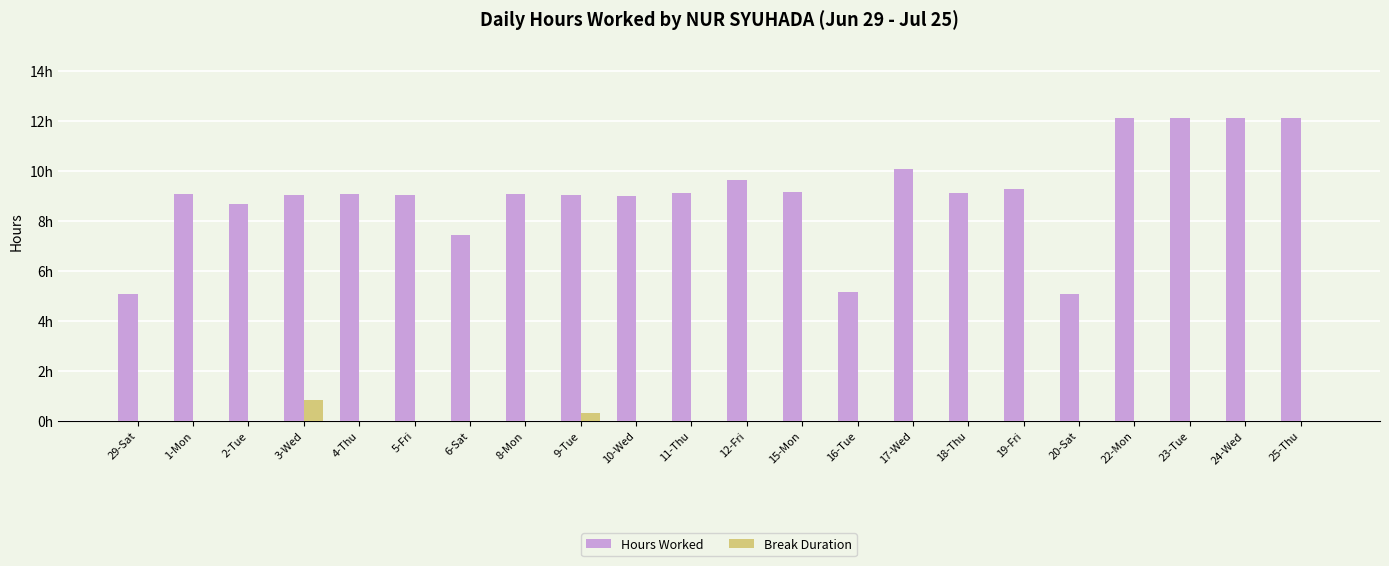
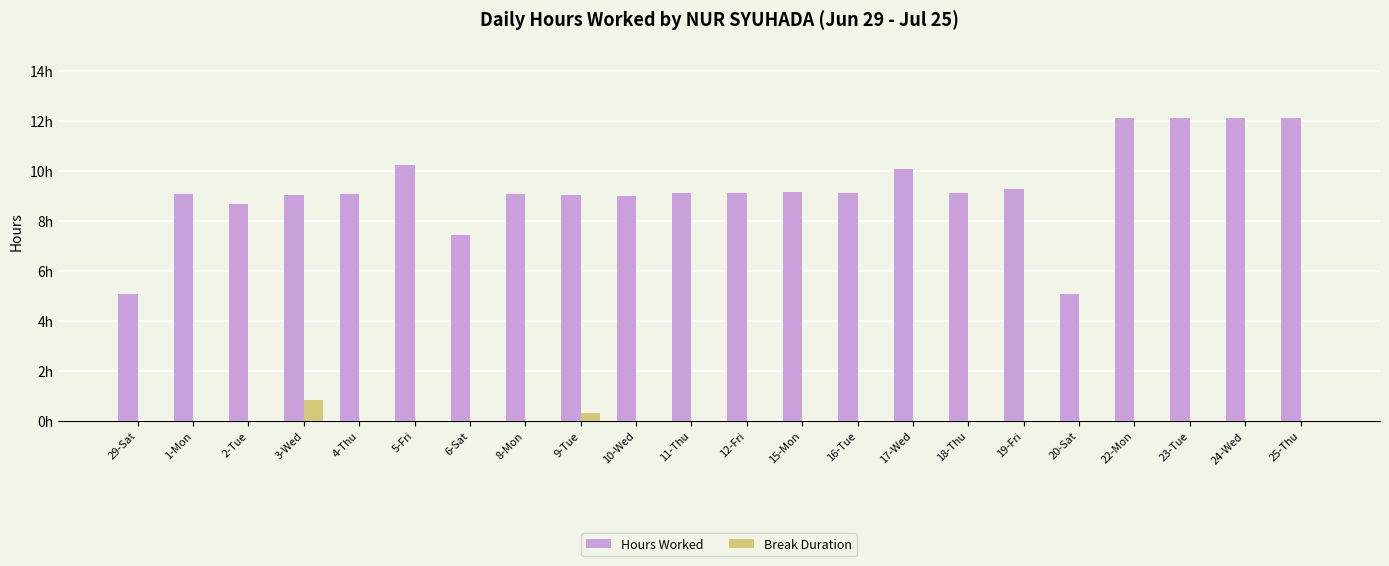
Hours Worked, 5-Fri: 9.1h -> 10.2h
Hours Worked, 12-Fri: 9.6h -> 9.1h
Hours Worked, 16-Tue: 5.2h -> 9.1h
